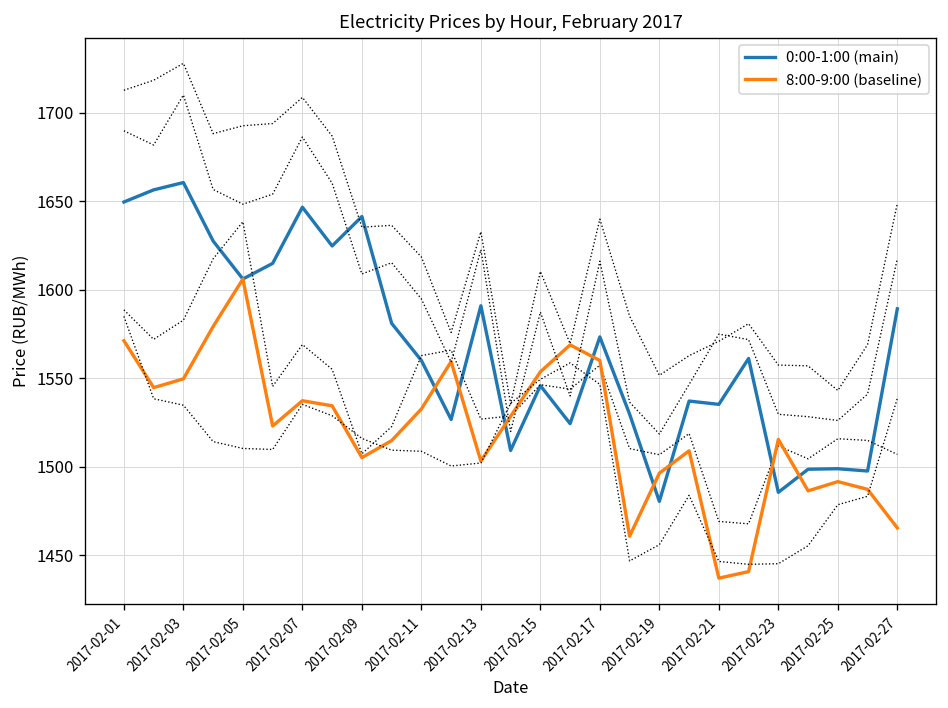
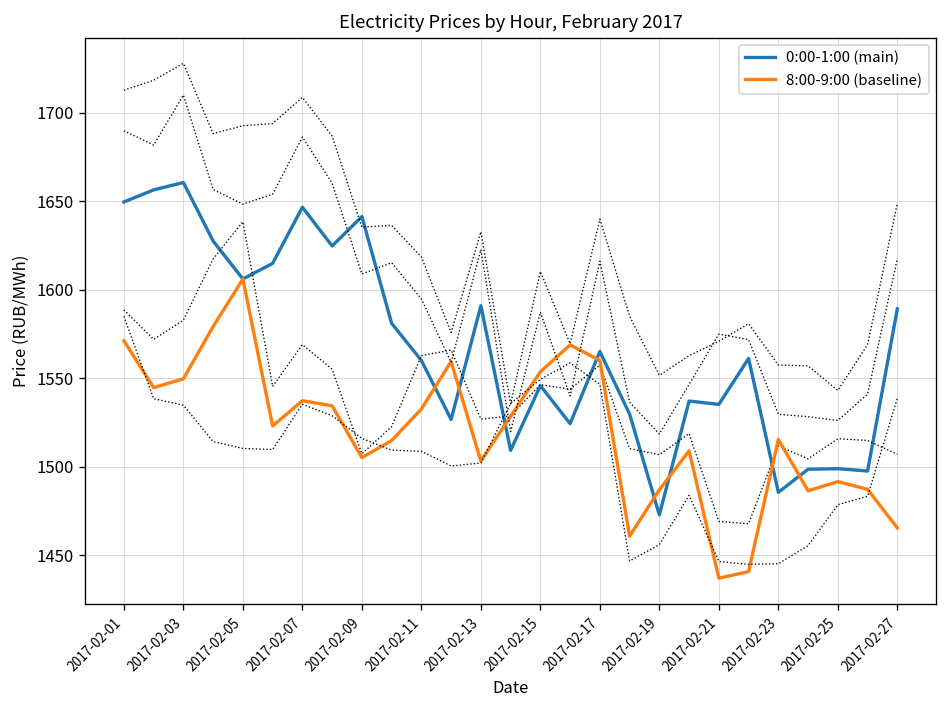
0:00-1:00 (main), 2017-02-17: 1573 -> 1565
0:00-1:00 (main), 2017-02-19: 1480 -> 1473
8:00-9:00 (baseline), 2017-02-19: 1496 -> 1487
